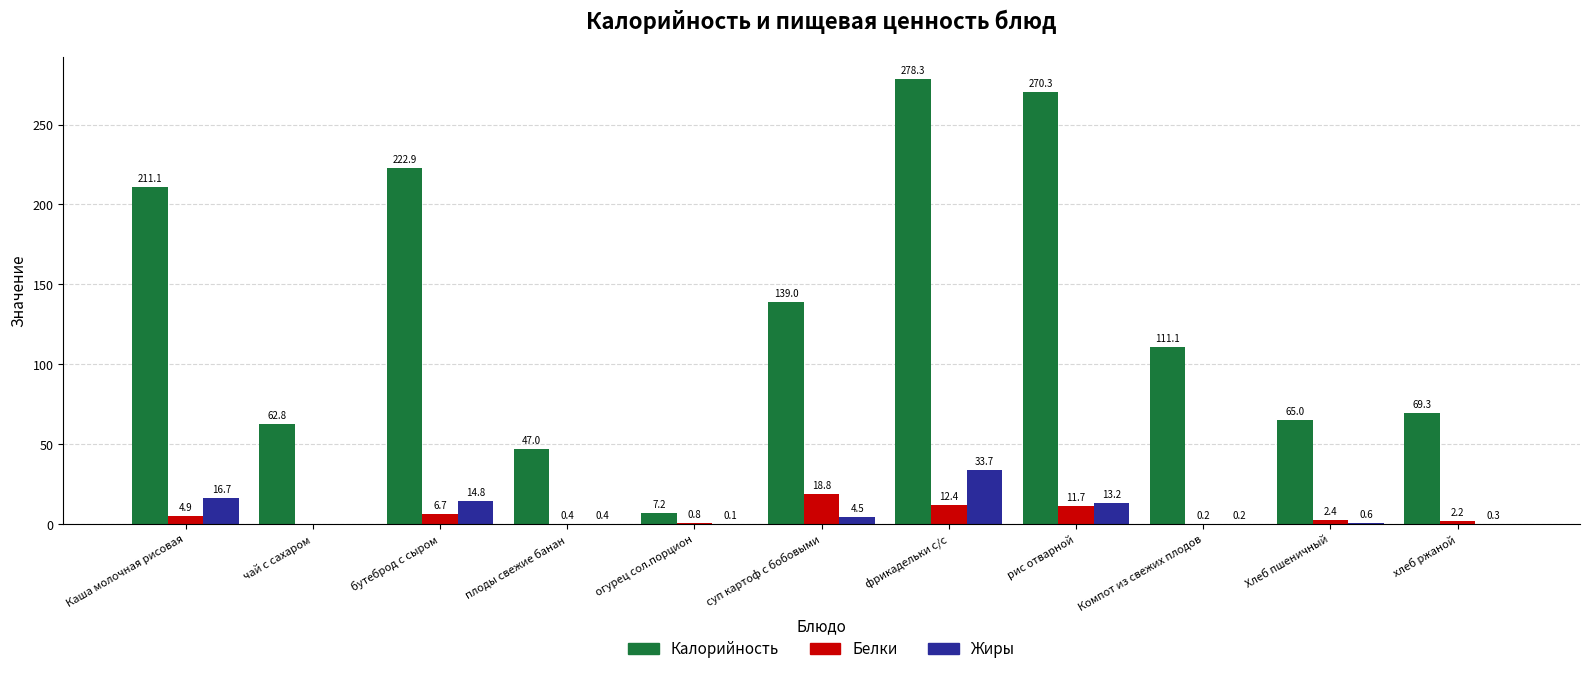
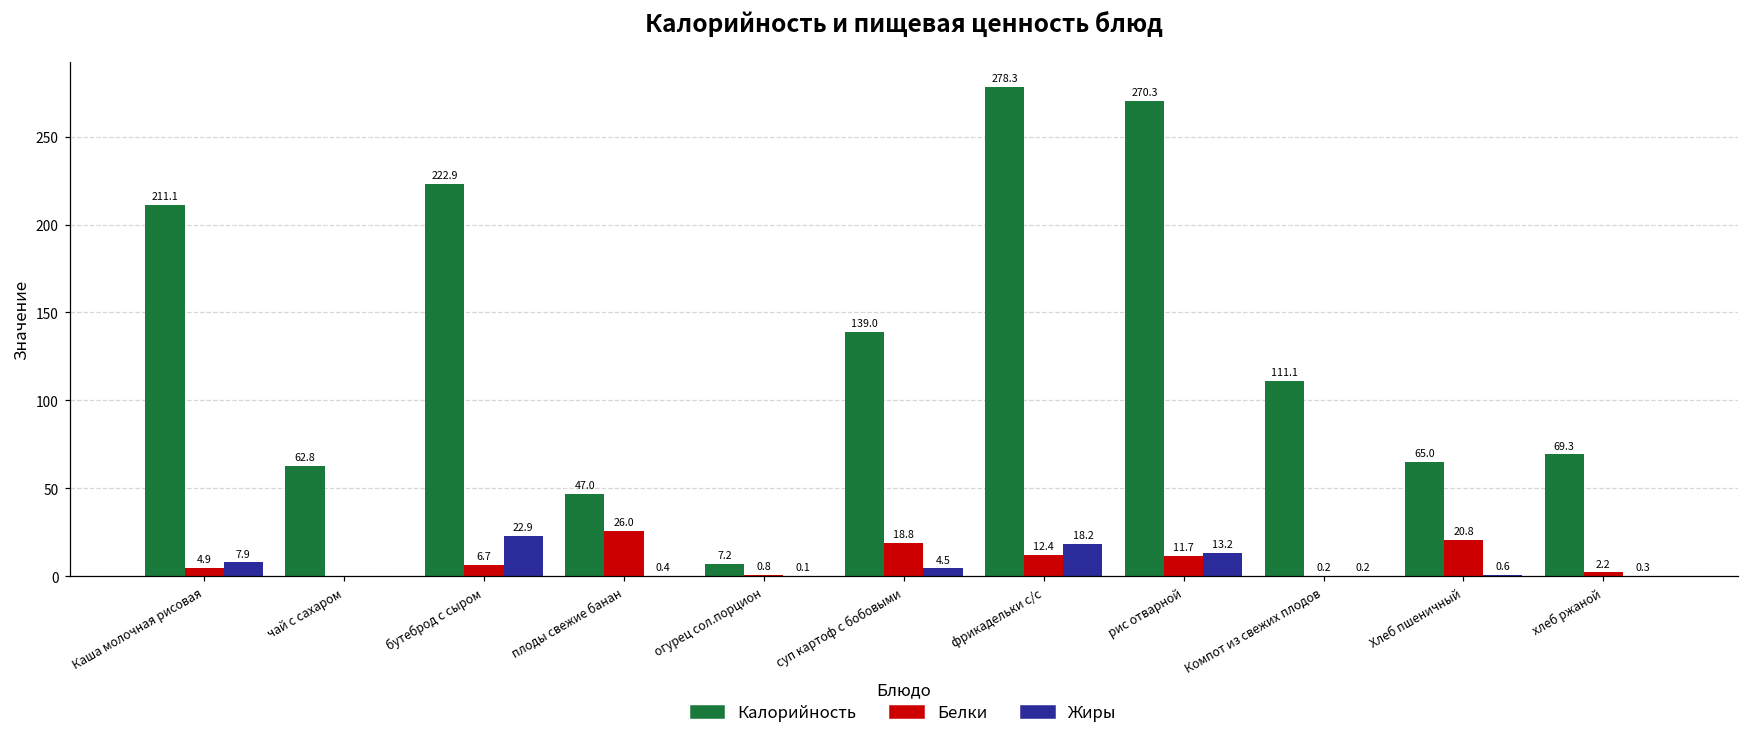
Жиры, Каша молочная рисовая: 16.7 -> 7.9
Жиры, бутеброд с сыром: 14.8 -> 22.9
Белки, плоды свежие банан: 0.4 -> 26.0
Жиры, фрикадельки с/с: 33.7 -> 18.2
Белки, Хлеб пшеничный: 2.4 -> 20.8
